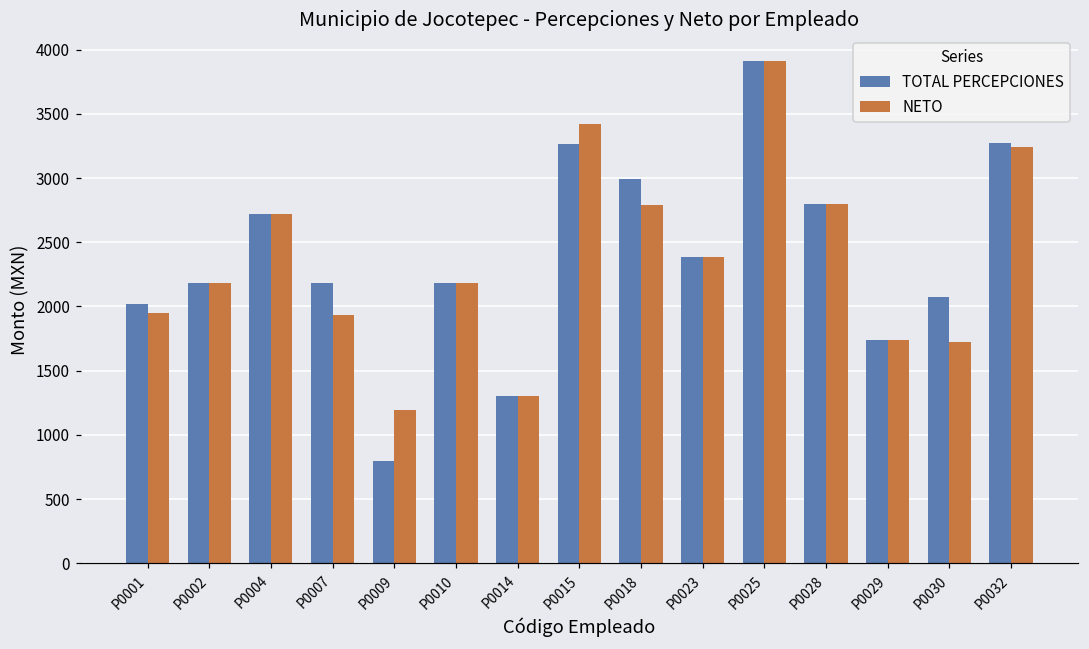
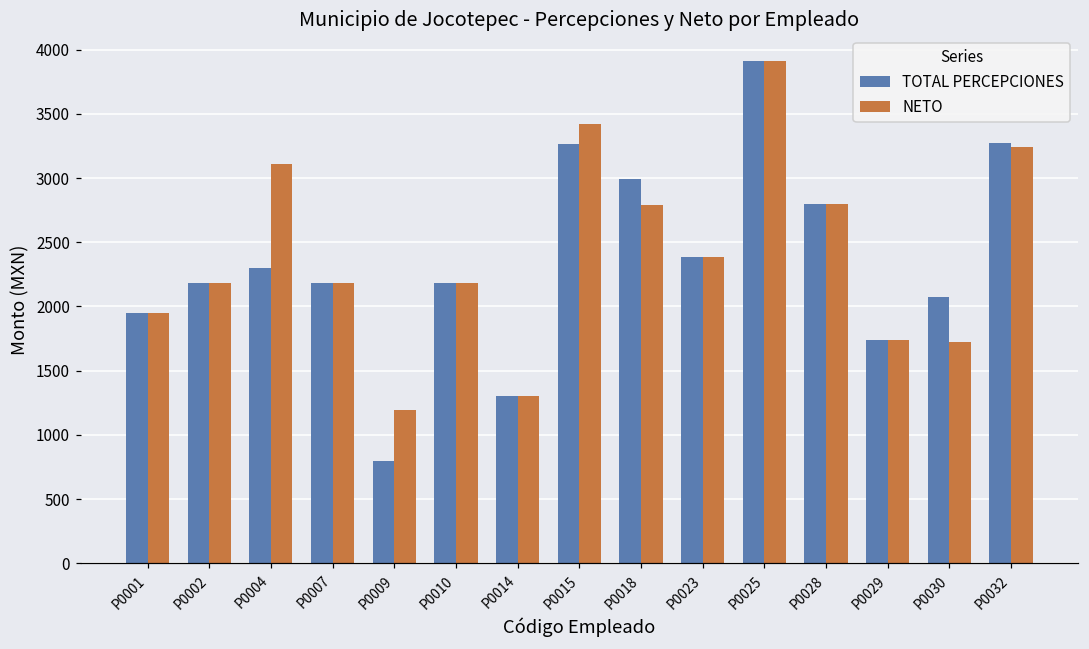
TOTAL PERCEPCIONES, P0001: 2020 -> 1950
TOTAL PERCEPCIONES, P0004: 2720 -> 2300
NETO, P0004: 2720 -> 3110
NETO, P0007: 1940 -> 2180
